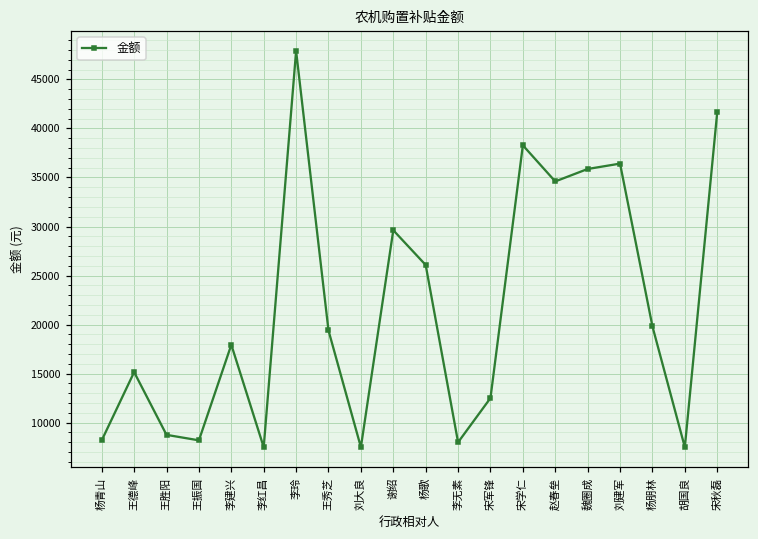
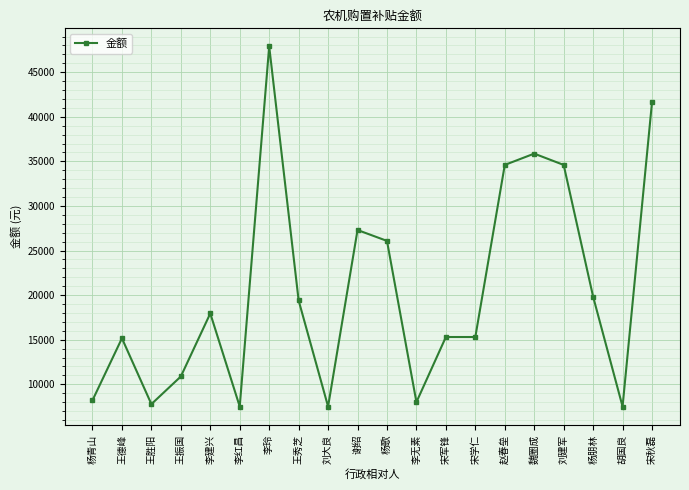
王胜阳: 9000 -> 8000
王振国: 8000 -> 11000
谢绍: 30000 -> 27000
宋军锋: 13000 -> 15000
宋学仁: 38000 -> 15000
刘建军: 36000 -> 35000
